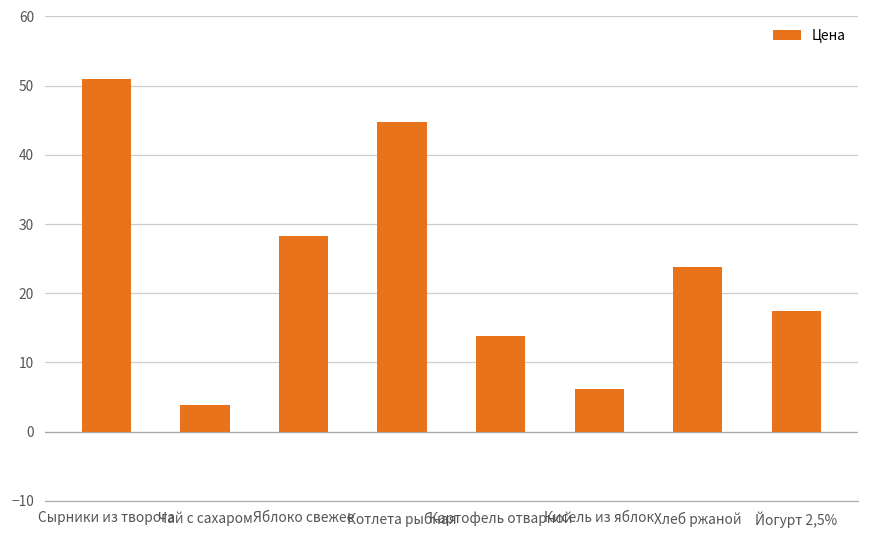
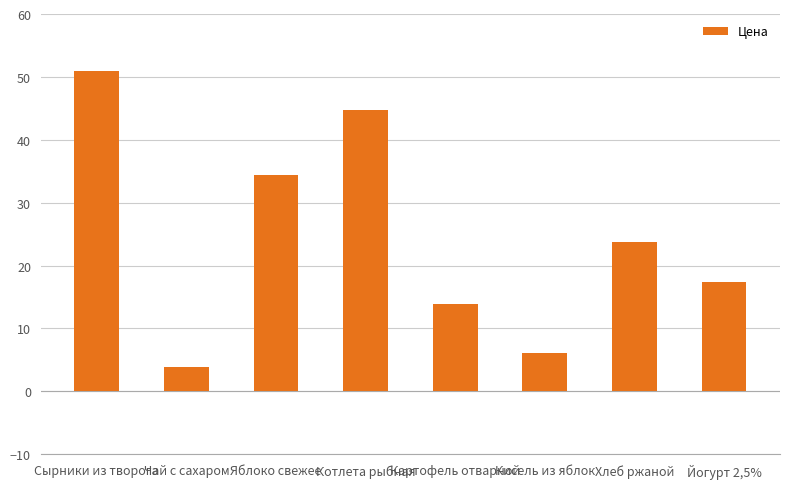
Яблоко свежее: 28 -> 34
